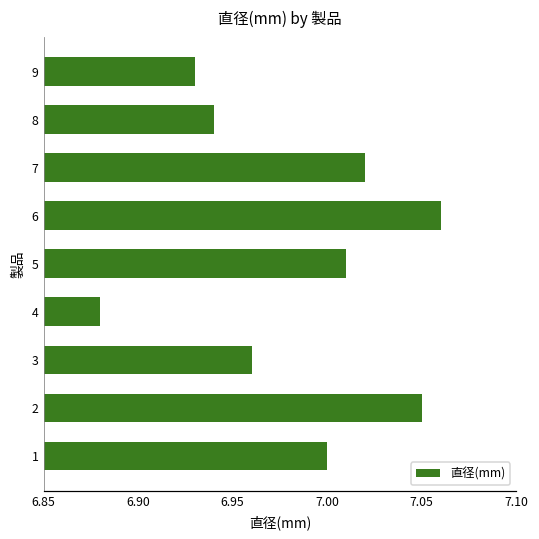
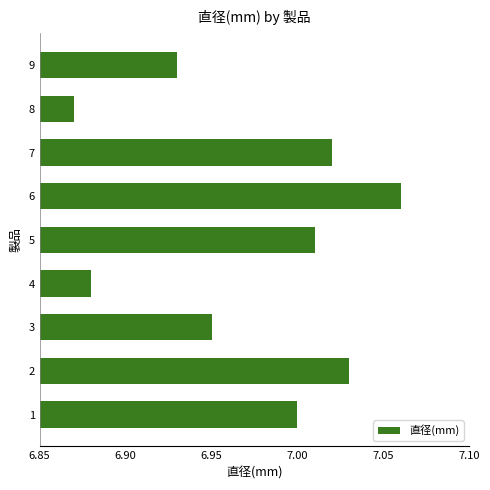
8: 6.94 -> 6.87
3: 6.96 -> 6.95
2: 7.05 -> 7.03
